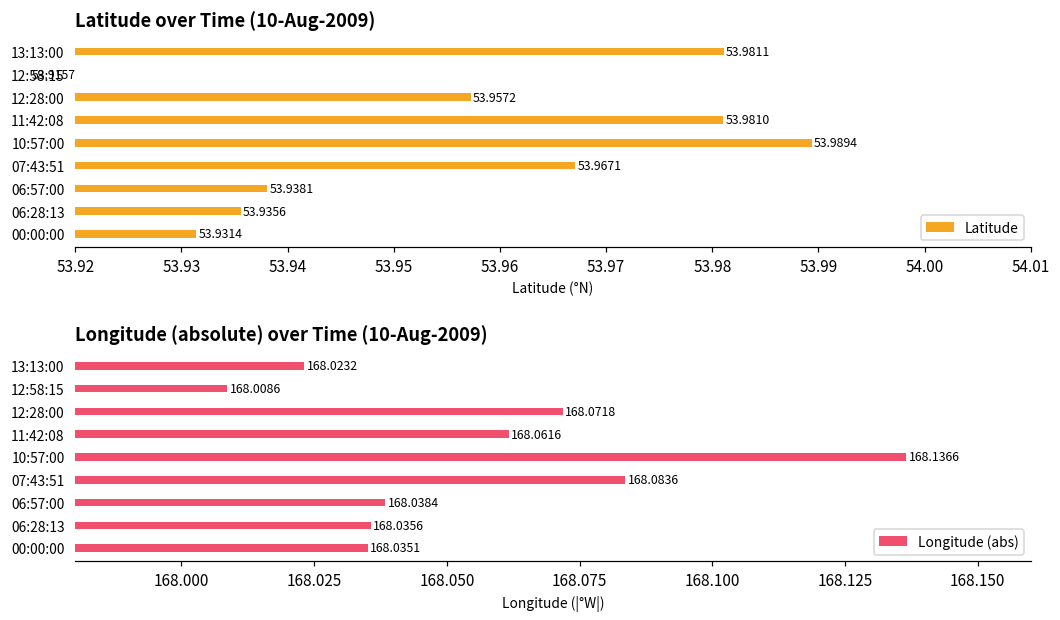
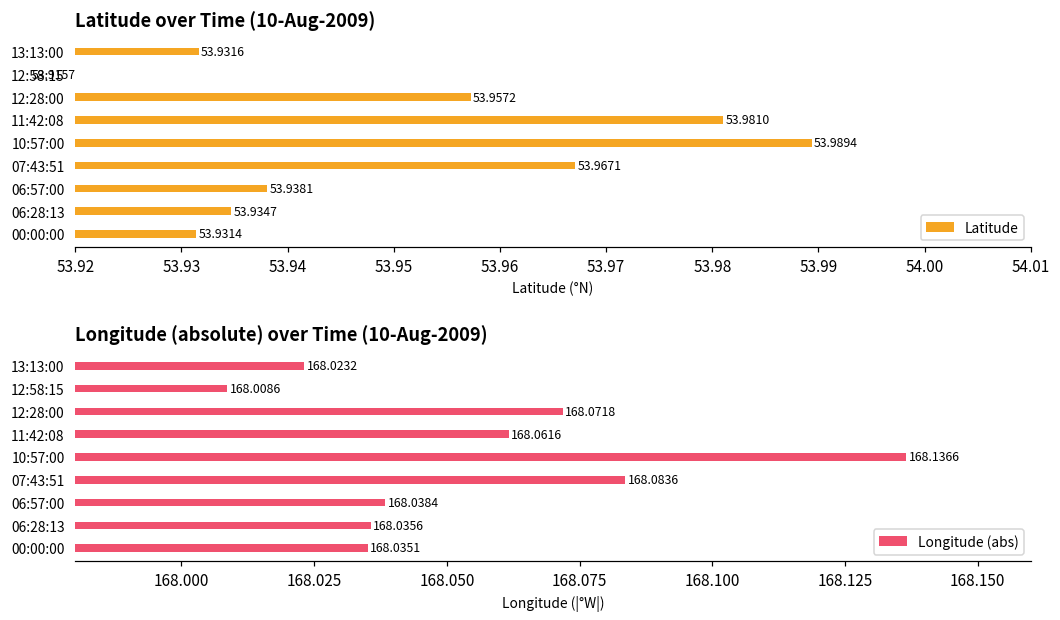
Latitude over Time (10-Aug-2009), 13:13:00: 53.9811 -> 53.9316
Latitude over Time (10-Aug-2009), 06:28:13: 53.9356 -> 53.9347
